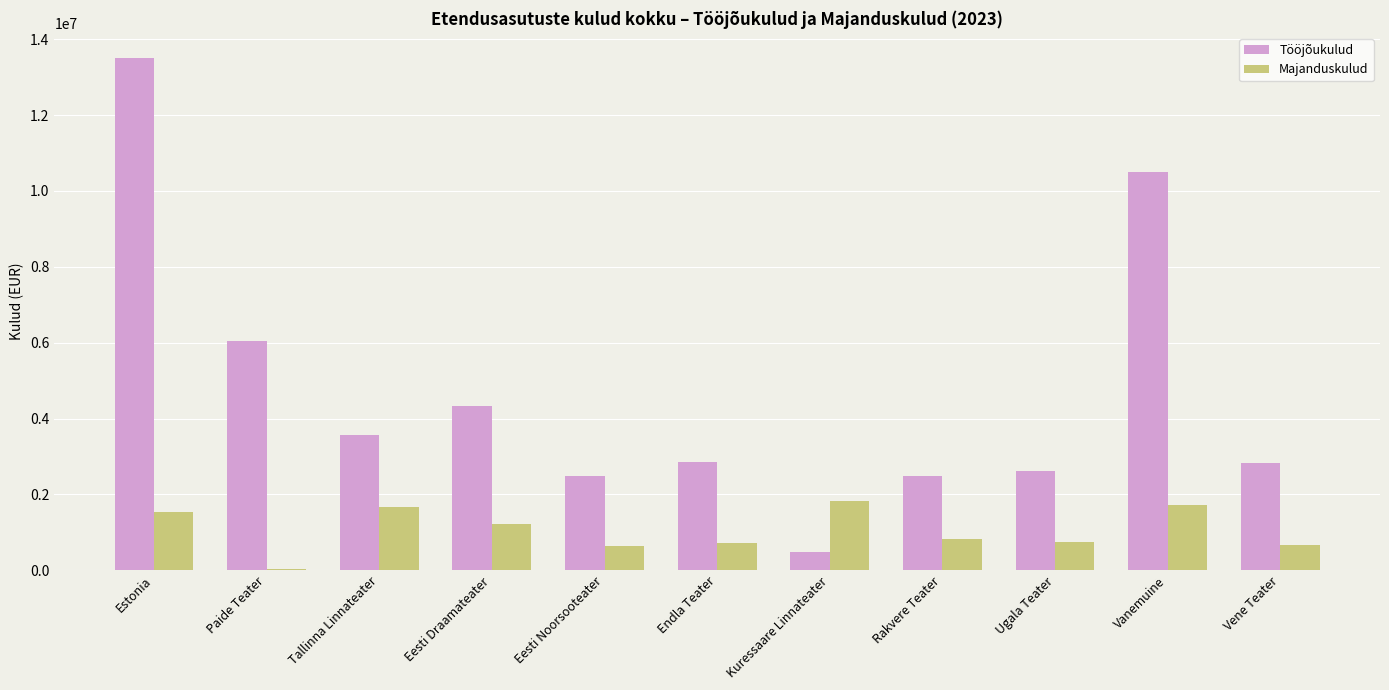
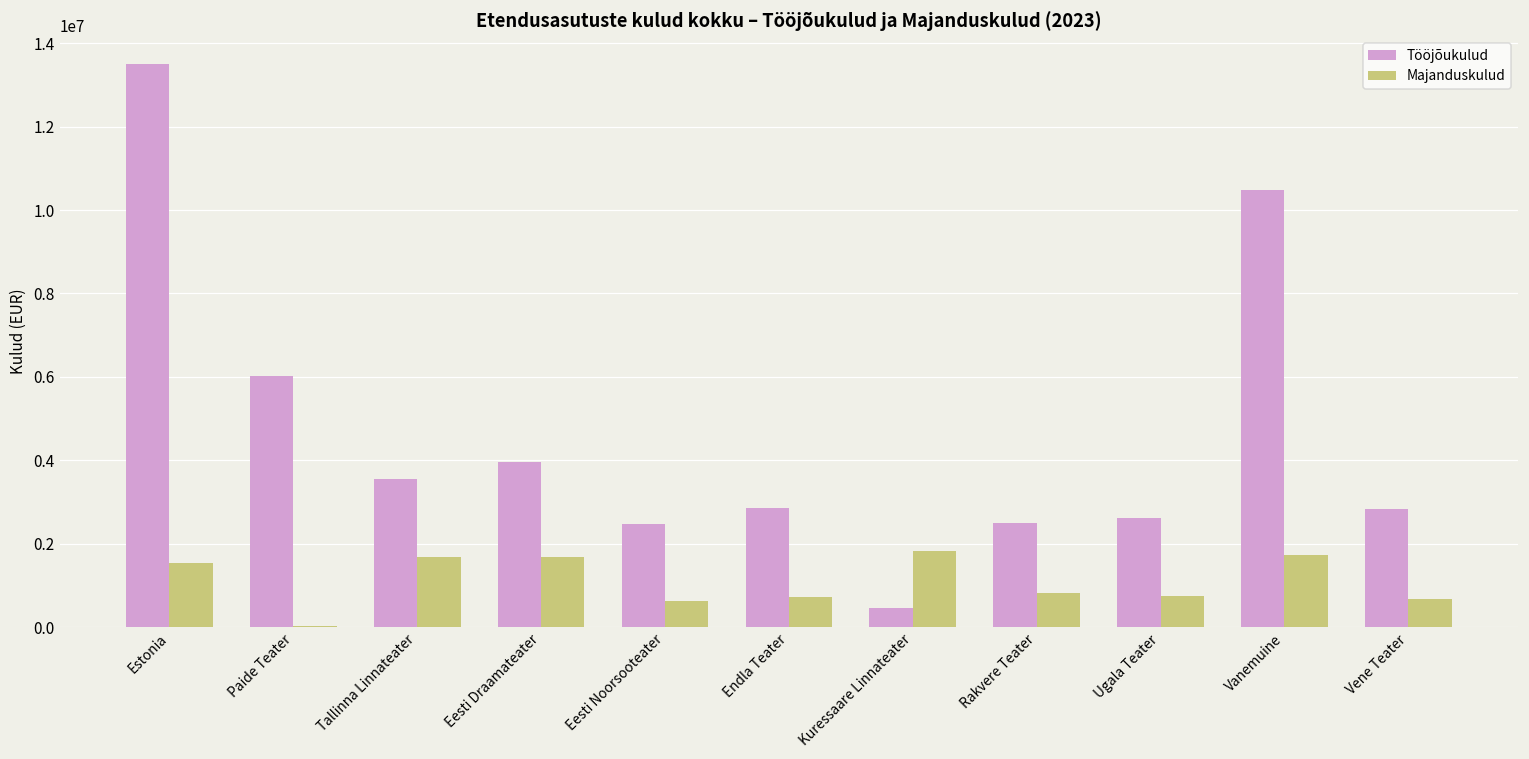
Tööjõukulud, Eesti Draamateater: 4300000 -> 4000000
Majanduskulud, Eesti Draamateater: 1200000 -> 1700000
